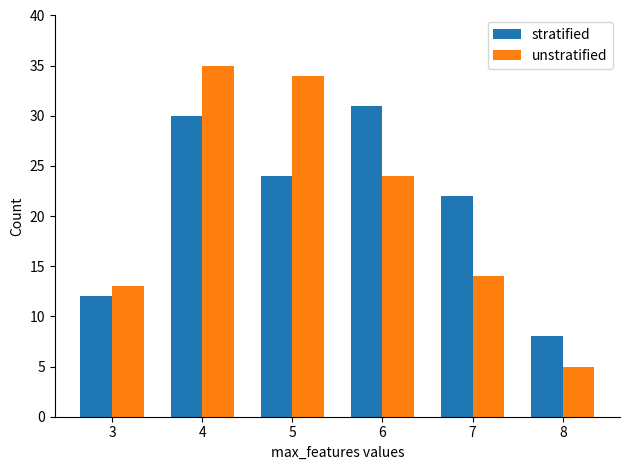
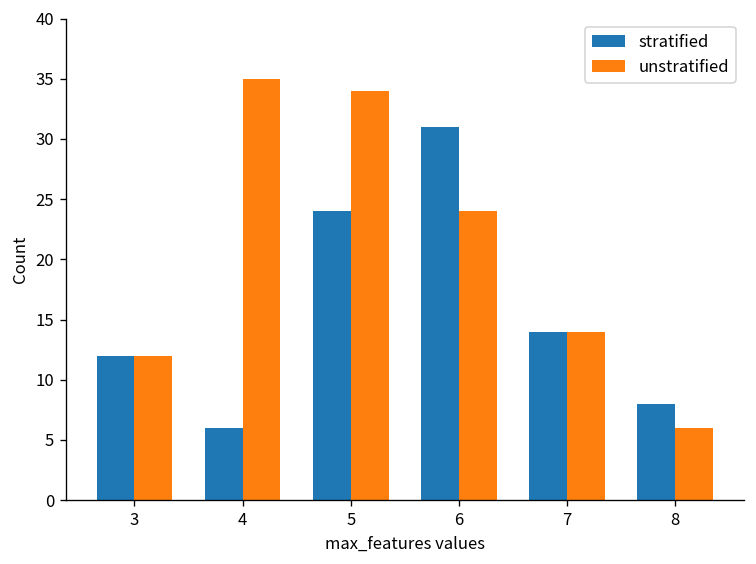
unstratified, 3: 13 -> 12
stratified, 4: 30 -> 6
stratified, 7: 22 -> 14
unstratified, 8: 5 -> 6
